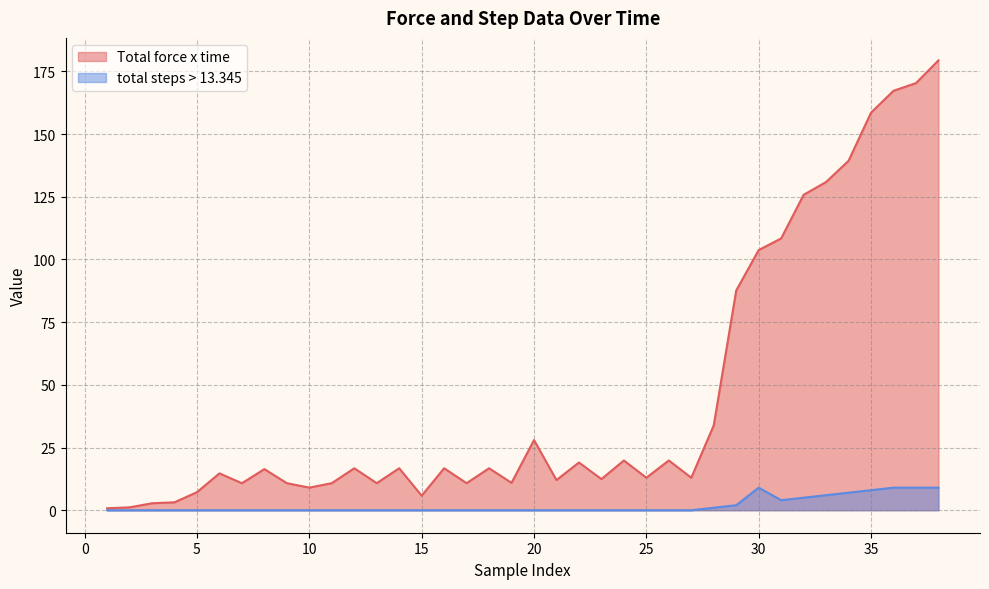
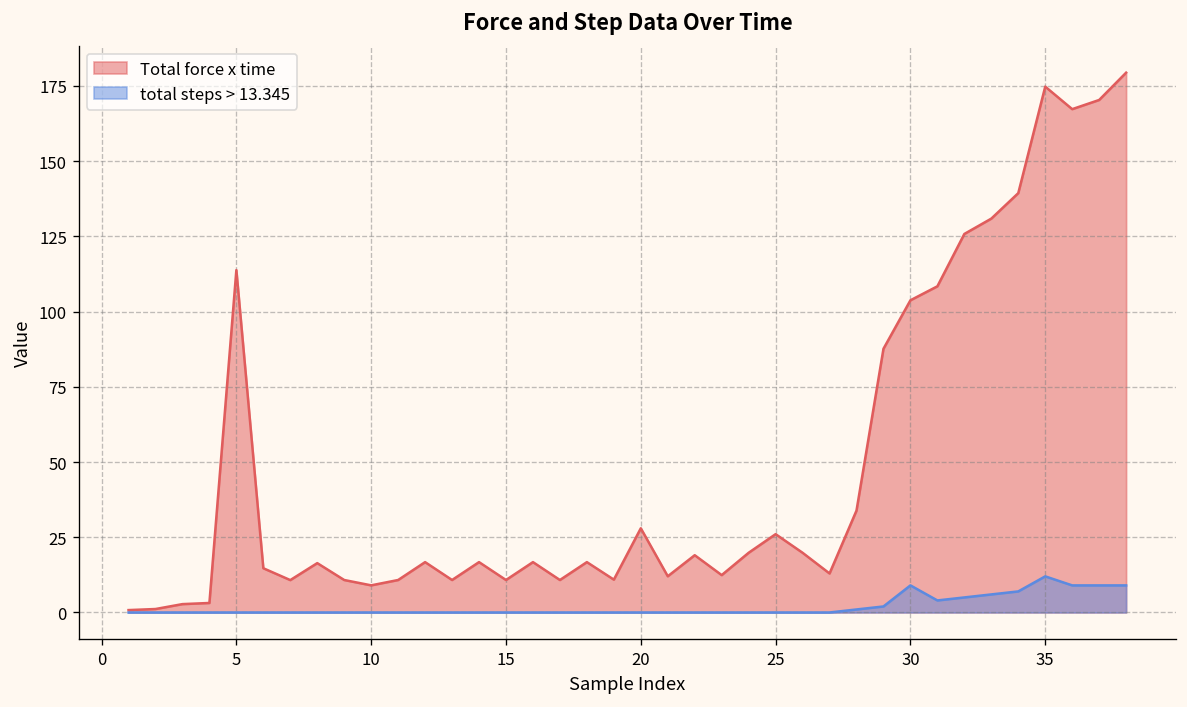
Total force x time, 5: 7 -> 114
Total force x time, 15: 6 -> 11
Total force x time, 25: 13 -> 26
Total force x time, 35: 159 -> 175
total steps > 13.345, 35: 8 -> 12
